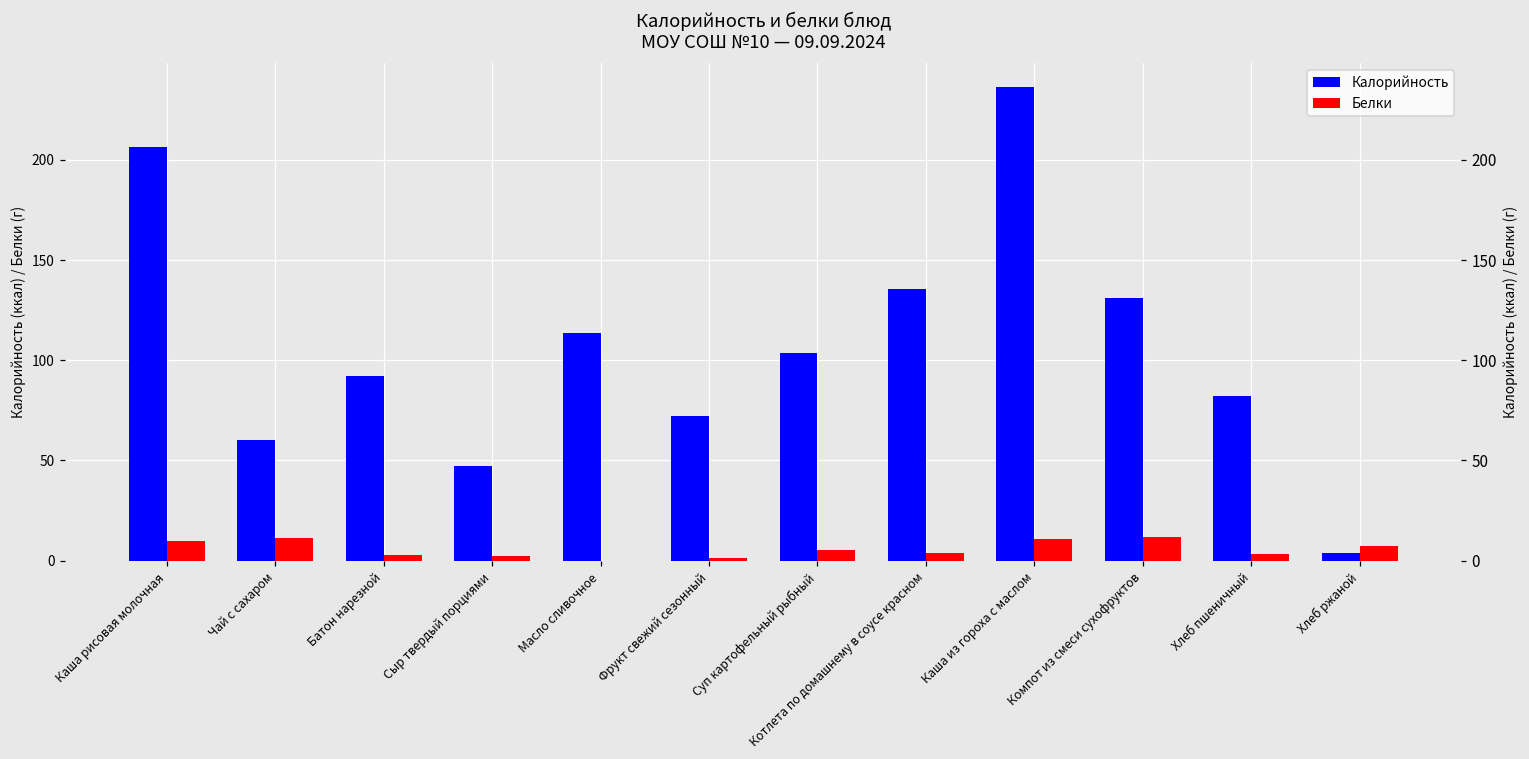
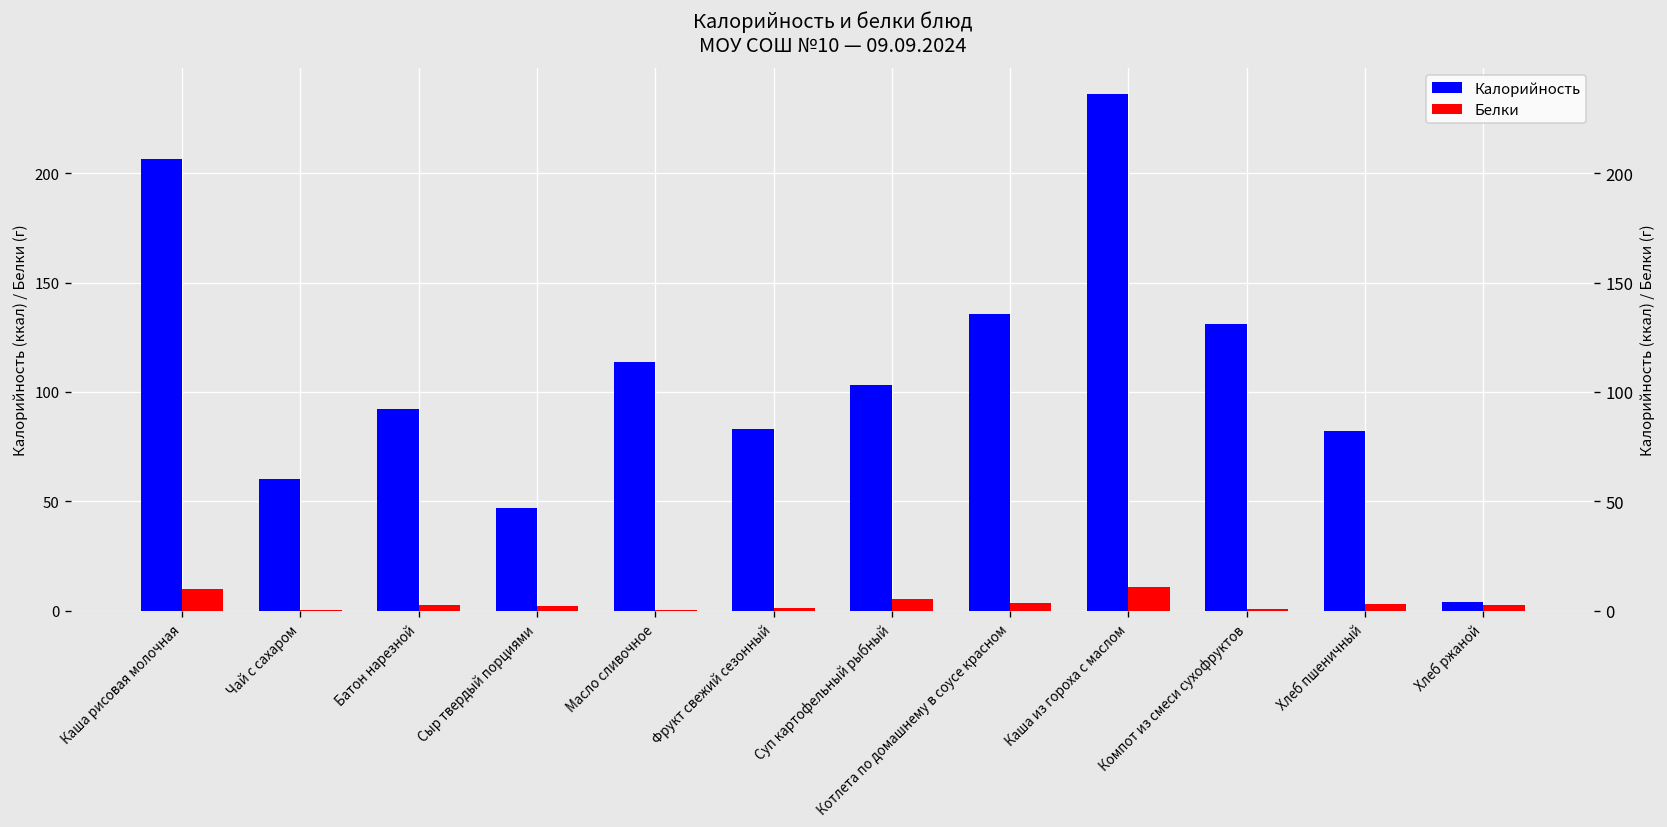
Белки, Чай с сахаром: 11 -> 0
Калорийность, Фрукт свежий сезонный: 72 -> 83
Белки, Компот из смеси сухофруктов: 12 -> 1
Белки, Хлеб ржаной: 8 -> 2
